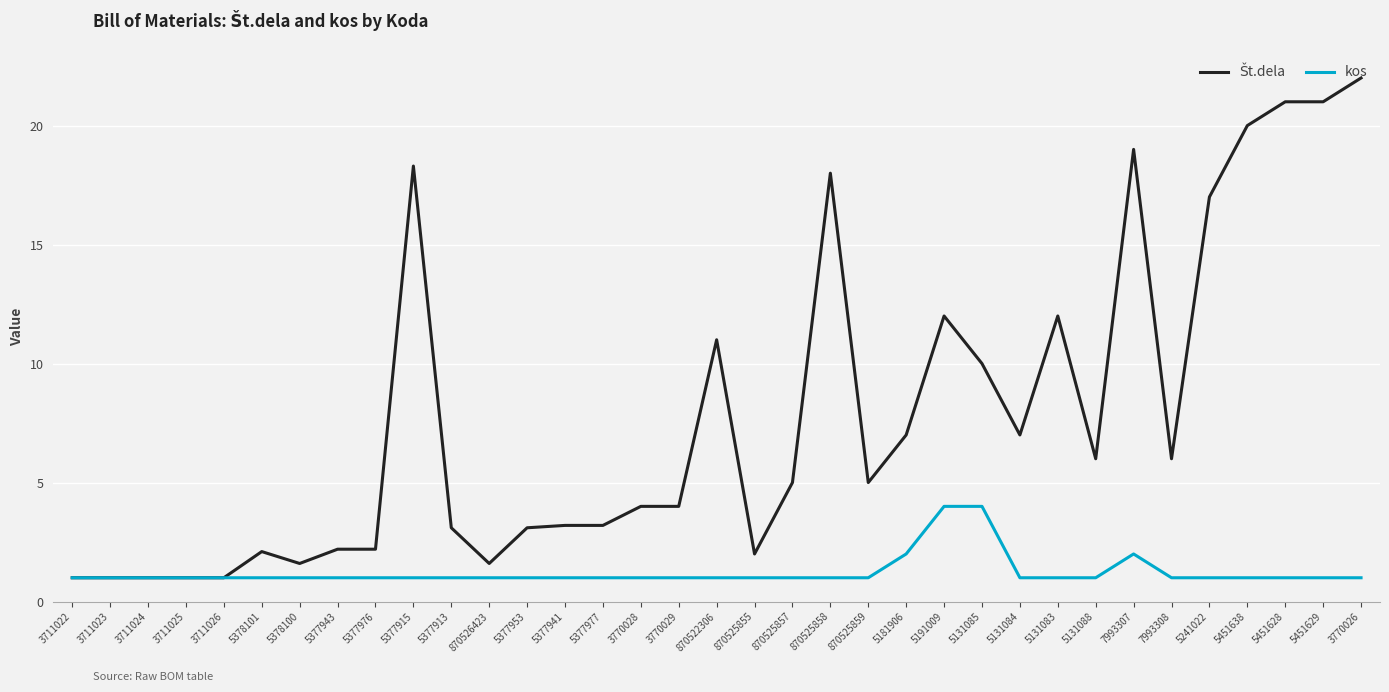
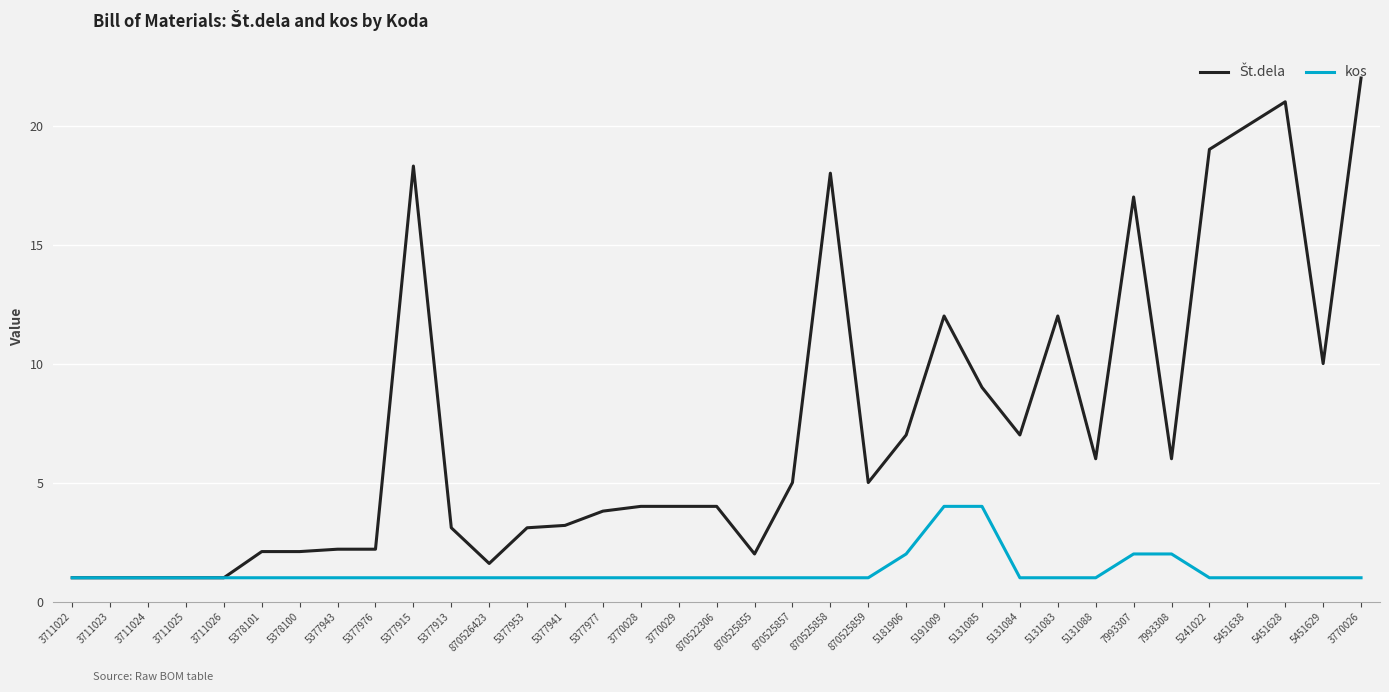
Št.dela, 5378100: 1.6 -> 2.1
Št.dela, 5377977: 3.2 -> 3.8
Št.dela, 870522306: 11 -> 4
Št.dela, 5131085: 10 -> 9
Št.dela, 7993307: 19 -> 17
kos, 7993308: 1 -> 2
Št.dela, 5241022: 17 -> 19
Št.dela, 5451629: 21 -> 10
